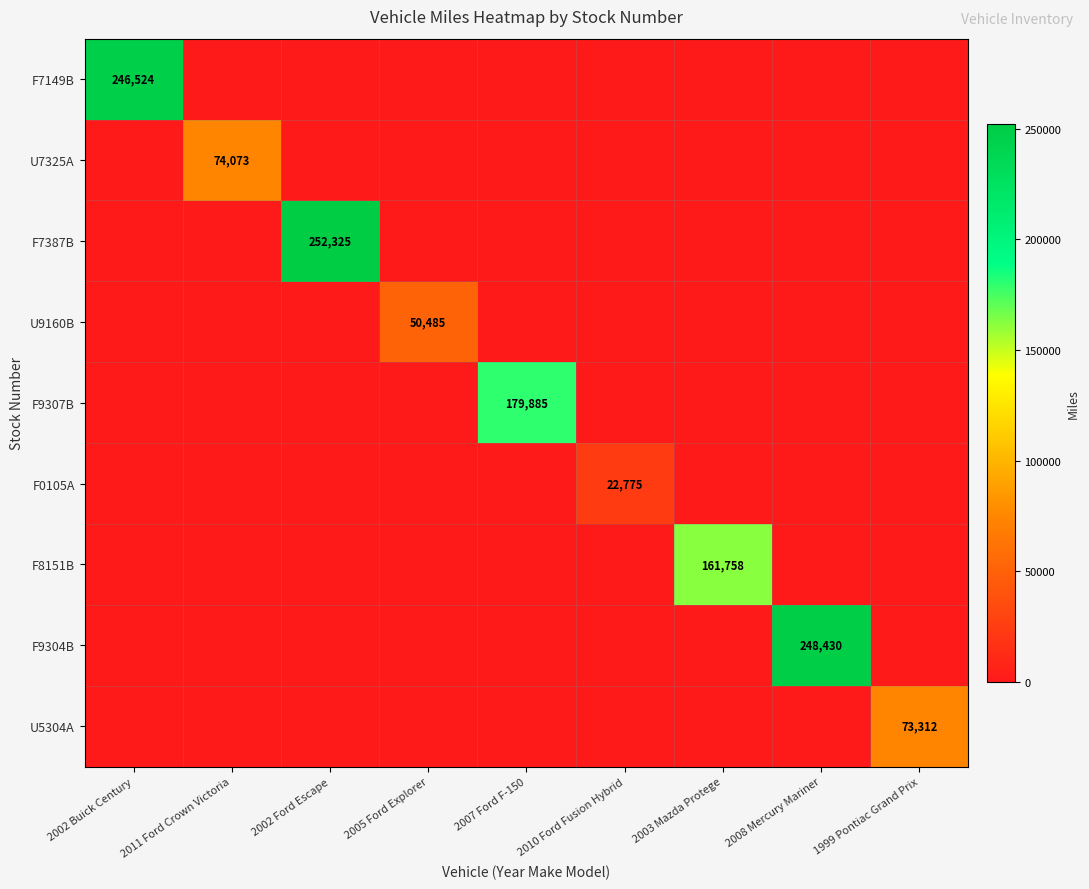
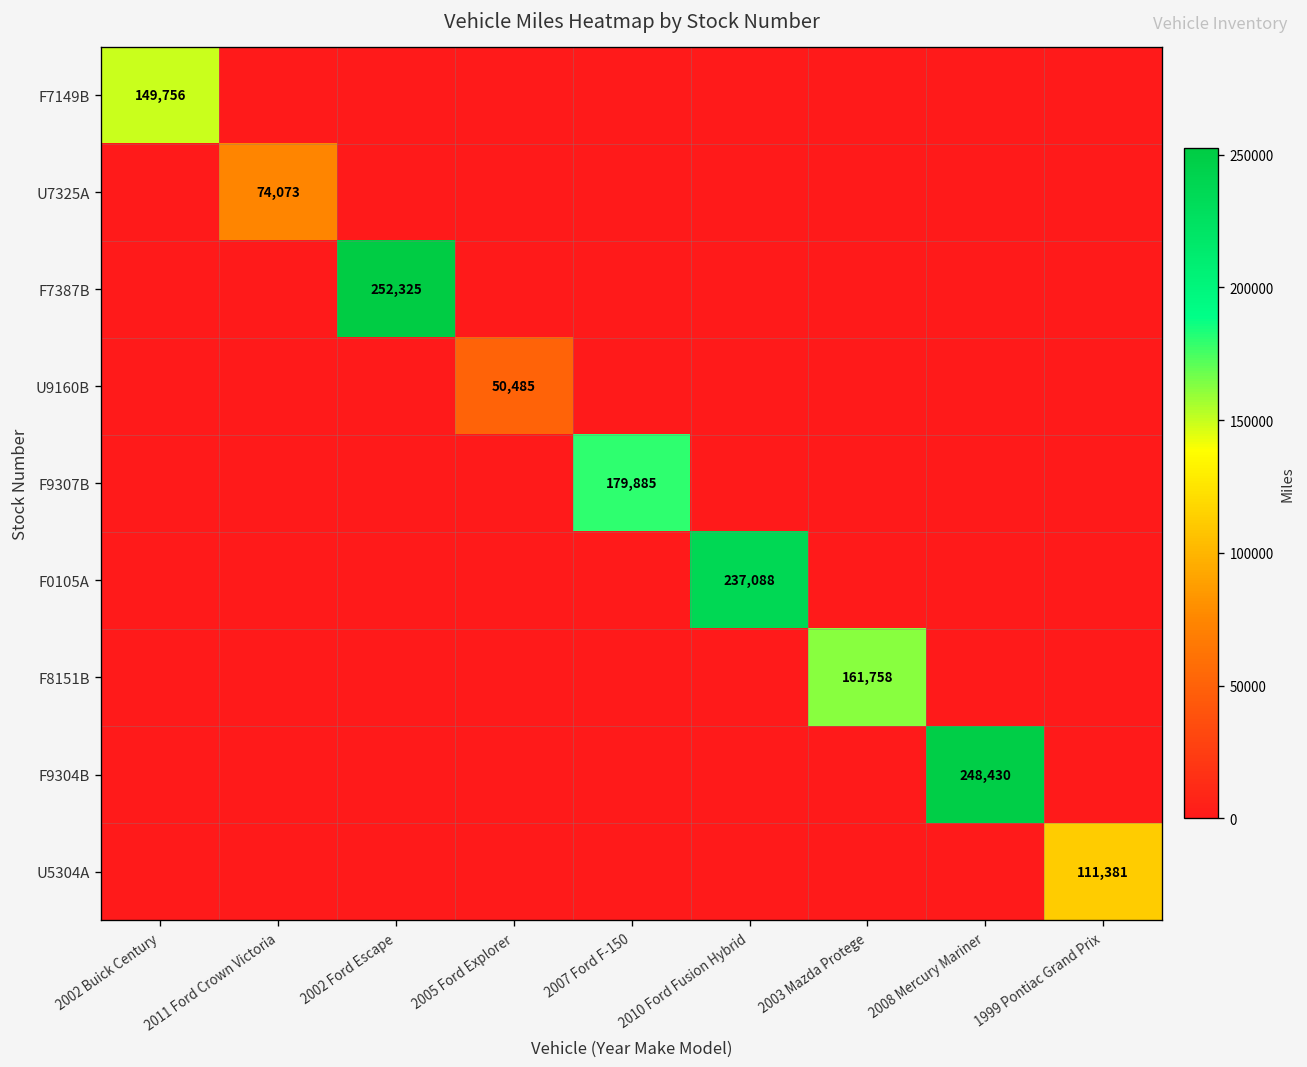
F7149B, 2002 Buick Century: 246,524 -> 149,756
F0105A, 2010 Ford Fusion Hybrid: 22,775 -> 237,088
U5304A, 1999 Pontiac Grand Prix: 73,312 -> 111,381
